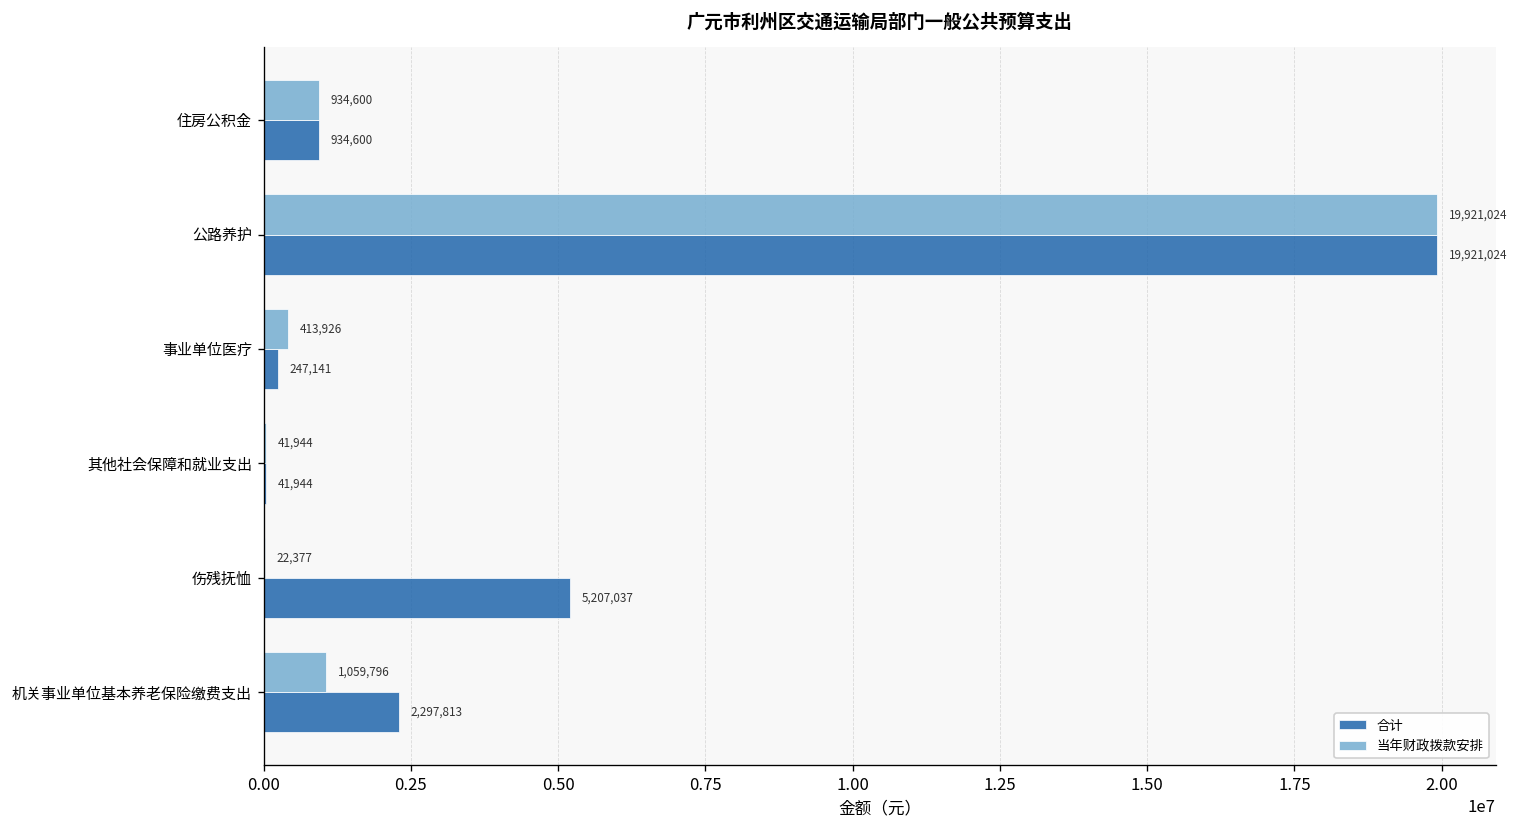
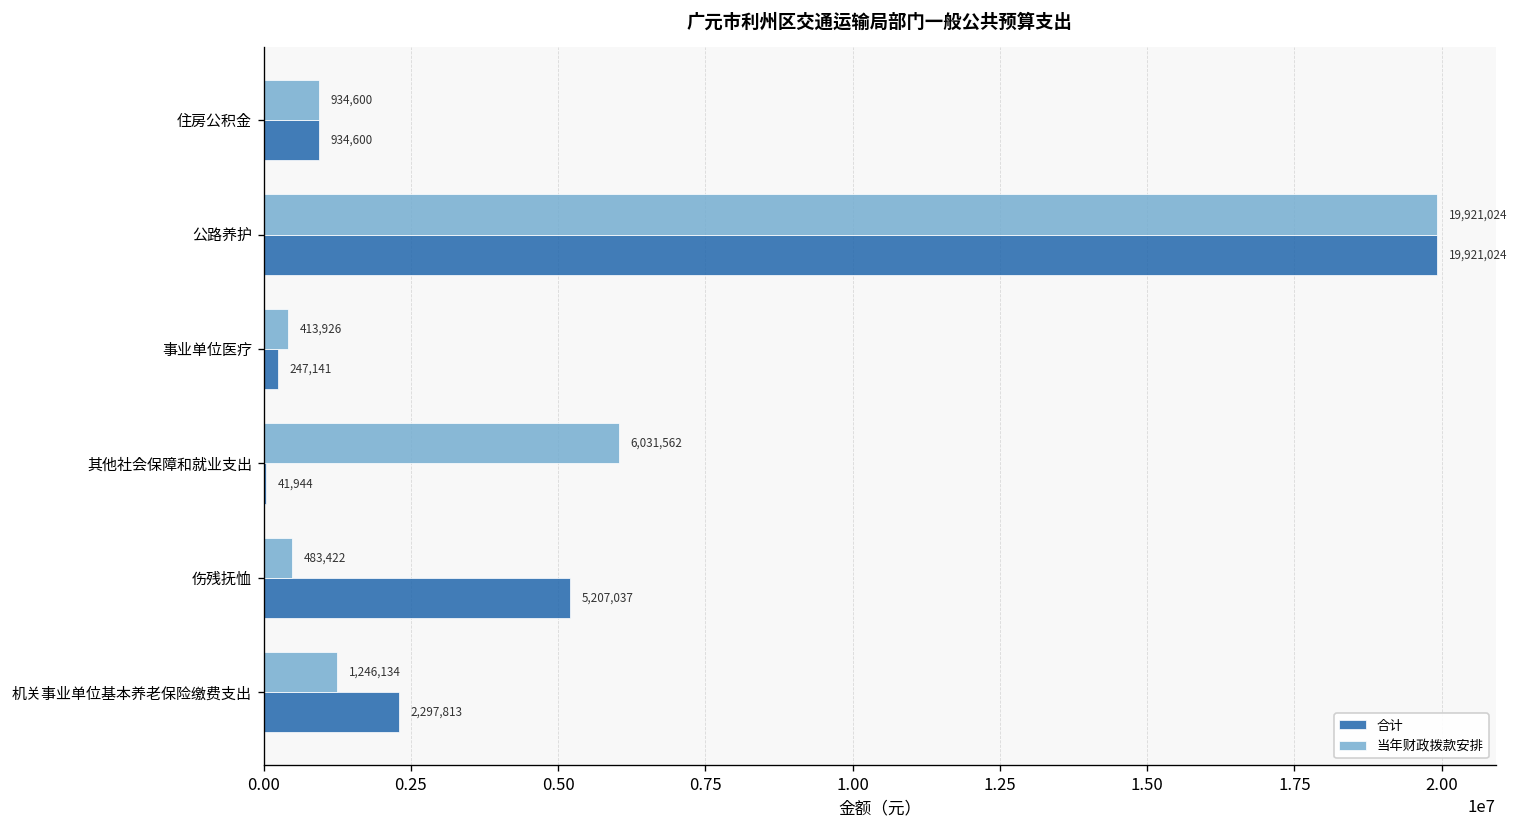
当年财政拨款安排, 其他社会保障和就业支出: 41,944 -> 6,031,562
当年财政拨款安排, 伤残抚恤: 22,377 -> 483,422
当年财政拨款安排, 机关事业单位基本养老保险缴费支出: 1,059,796 -> 1,246,134
